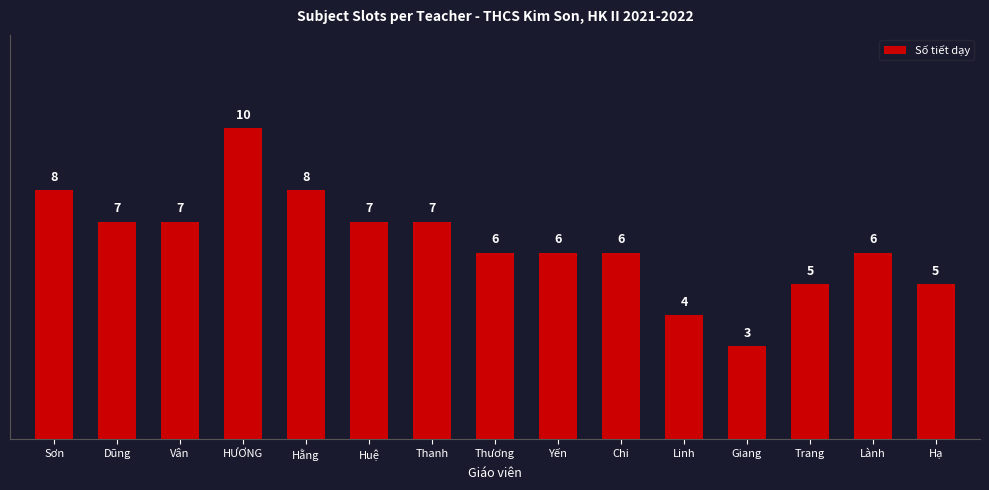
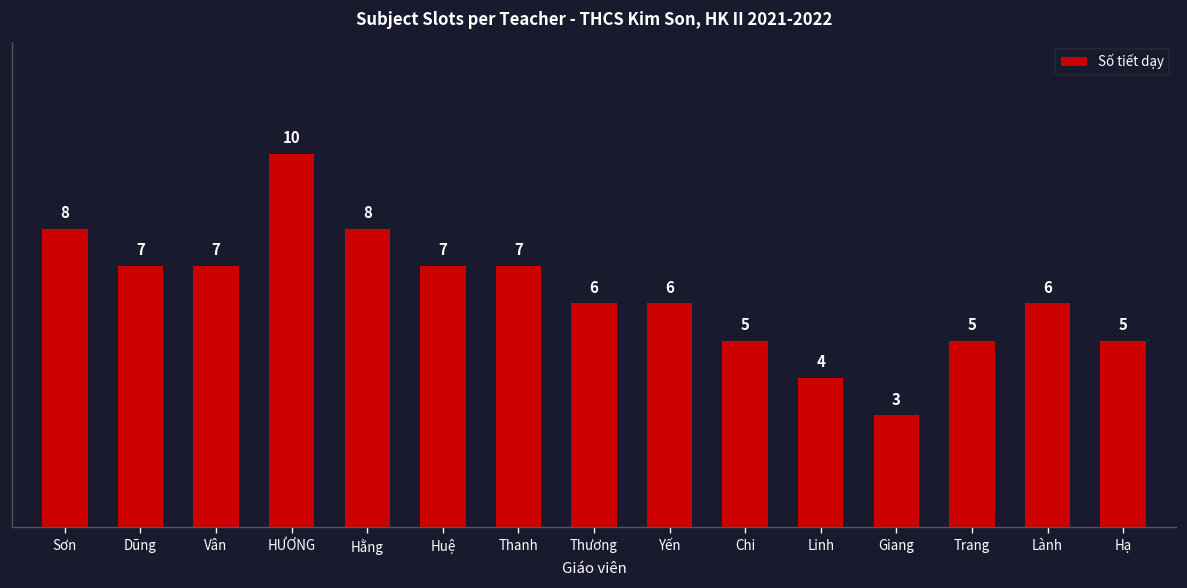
Chi: 6 -> 5
